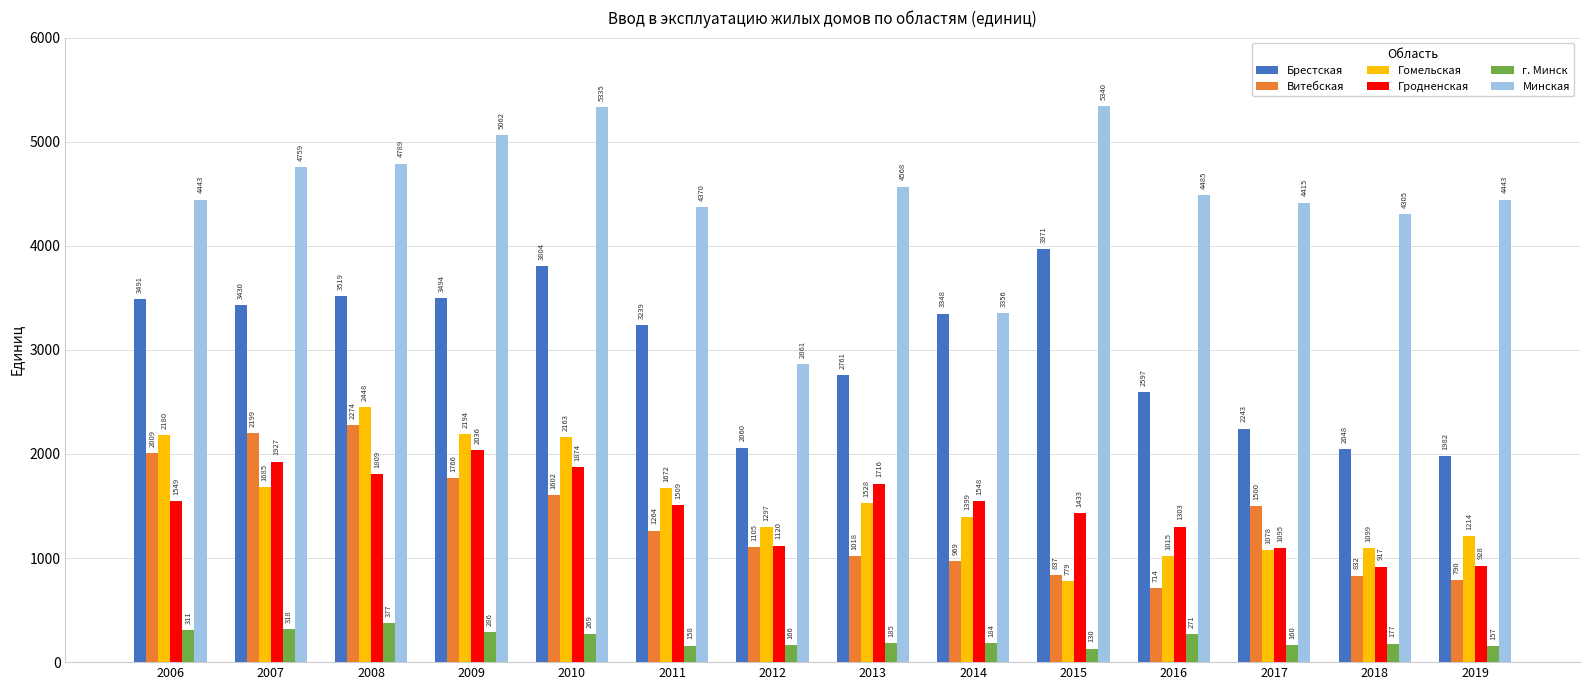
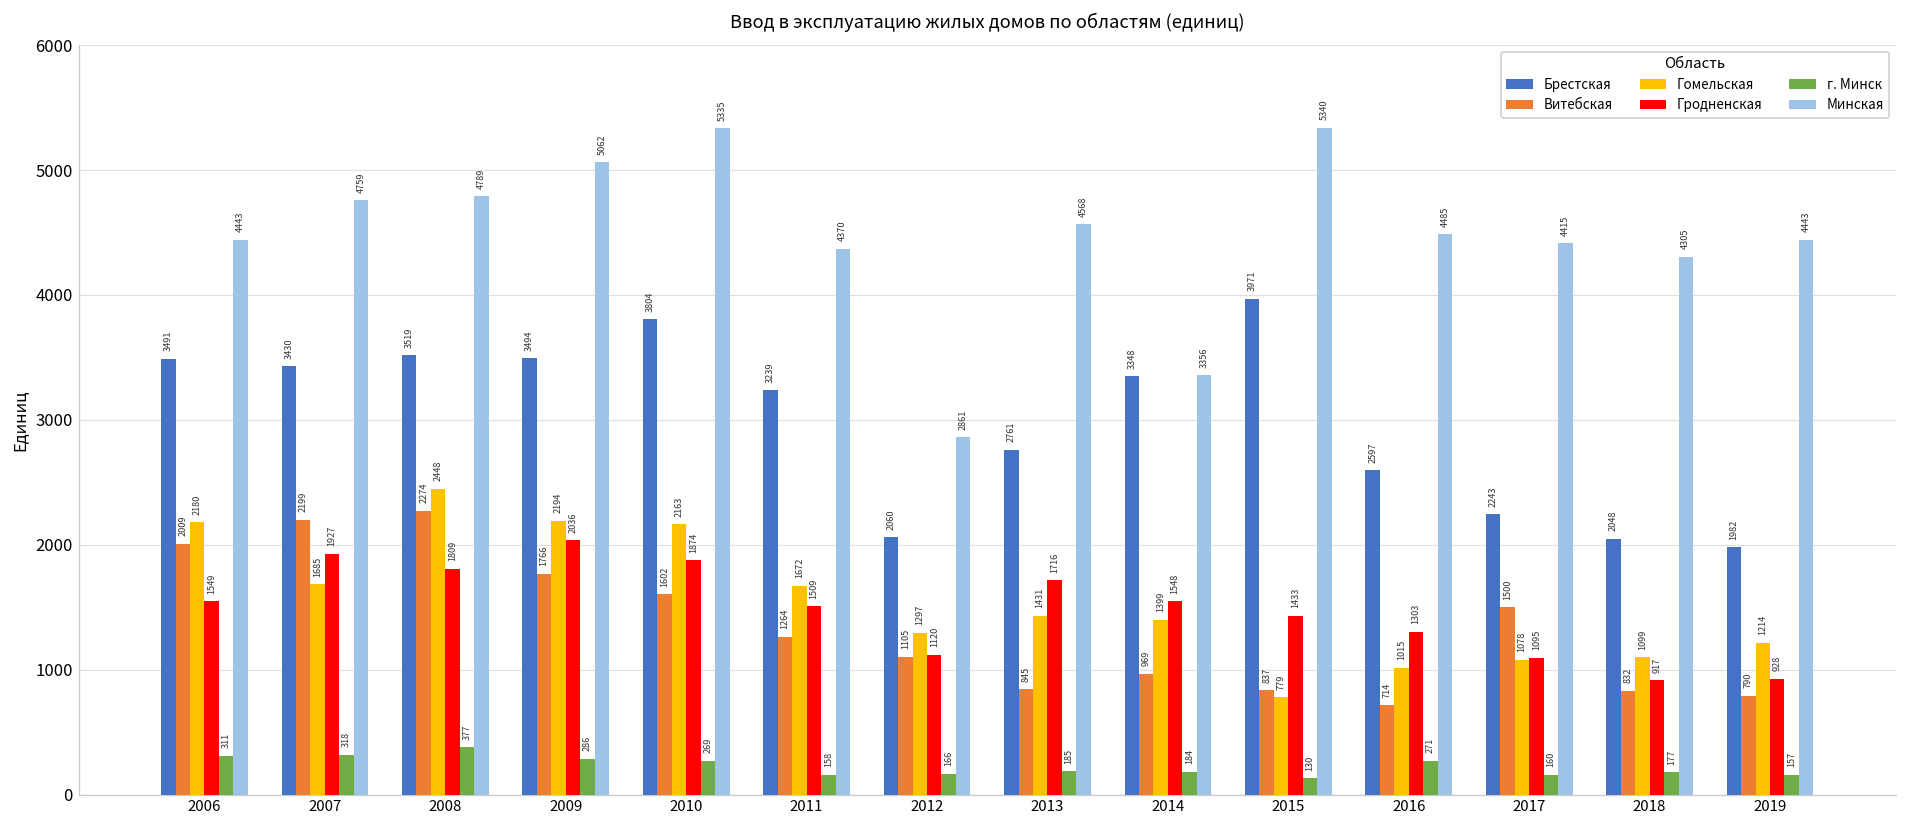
Витебская, 2013: 1018 -> 845
Гомельская, 2013: 1528 -> 1431
